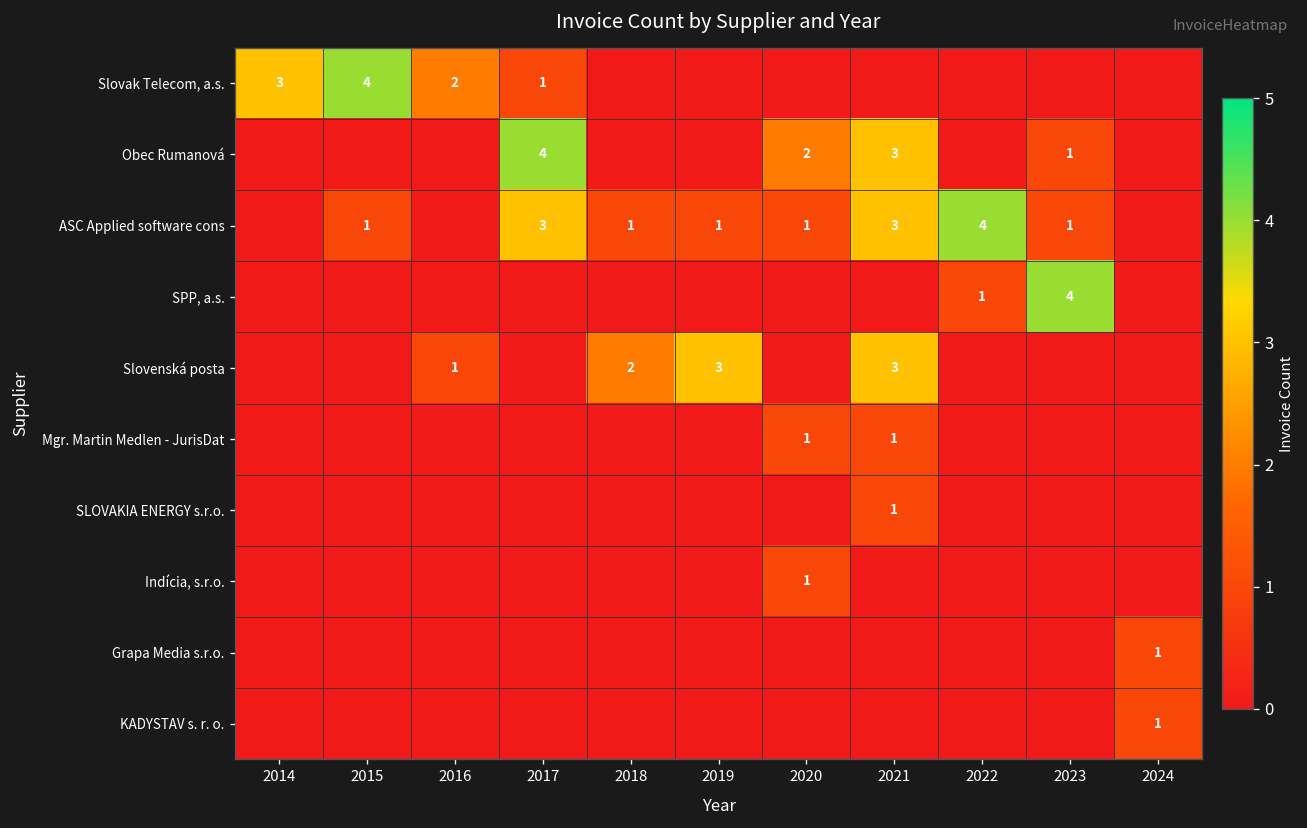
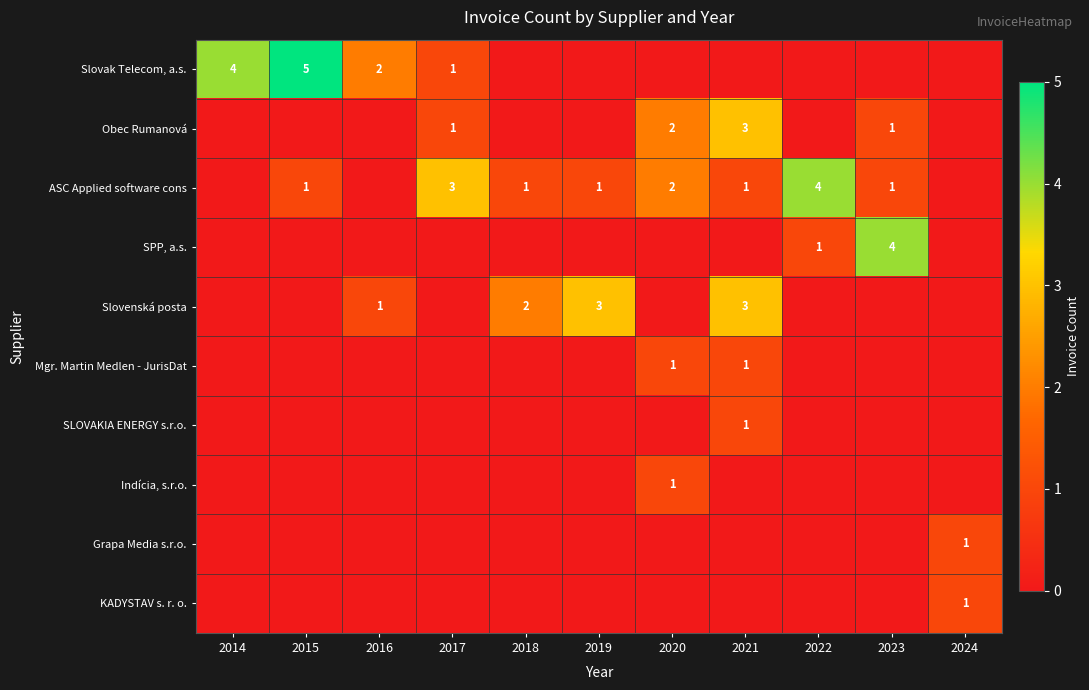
Slovak Telecom, a.s., 2014: 3 -> 4
Slovak Telecom, a.s., 2015: 4 -> 5
Obec Rumanová, 2017: 4 -> 1
ASC Applied software cons, 2020: 1 -> 2
ASC Applied software cons, 2021: 3 -> 1
